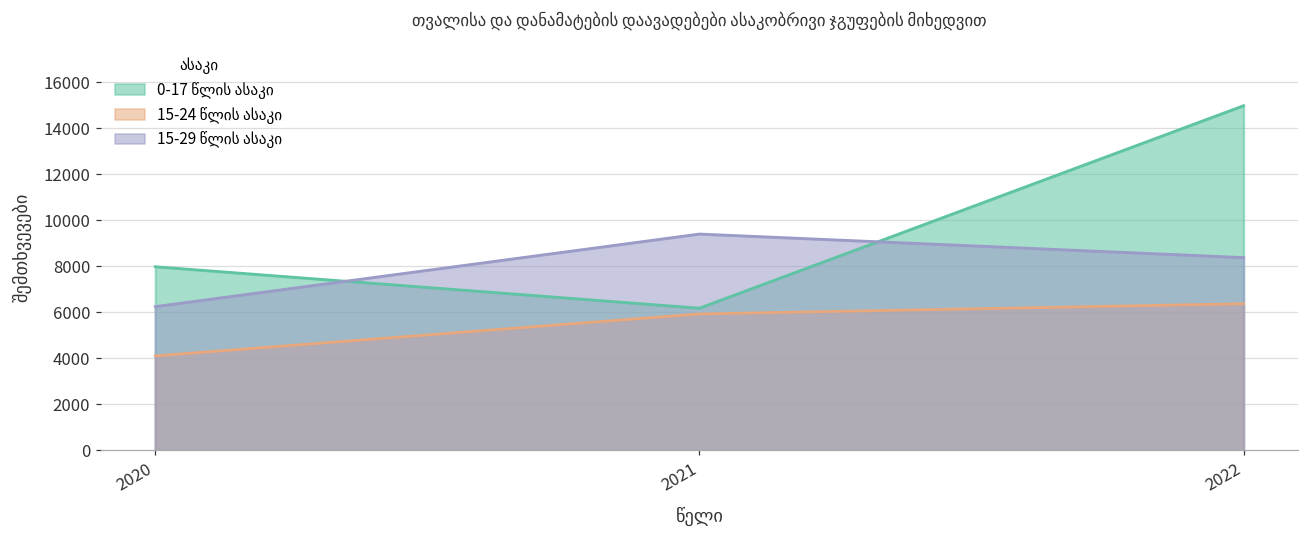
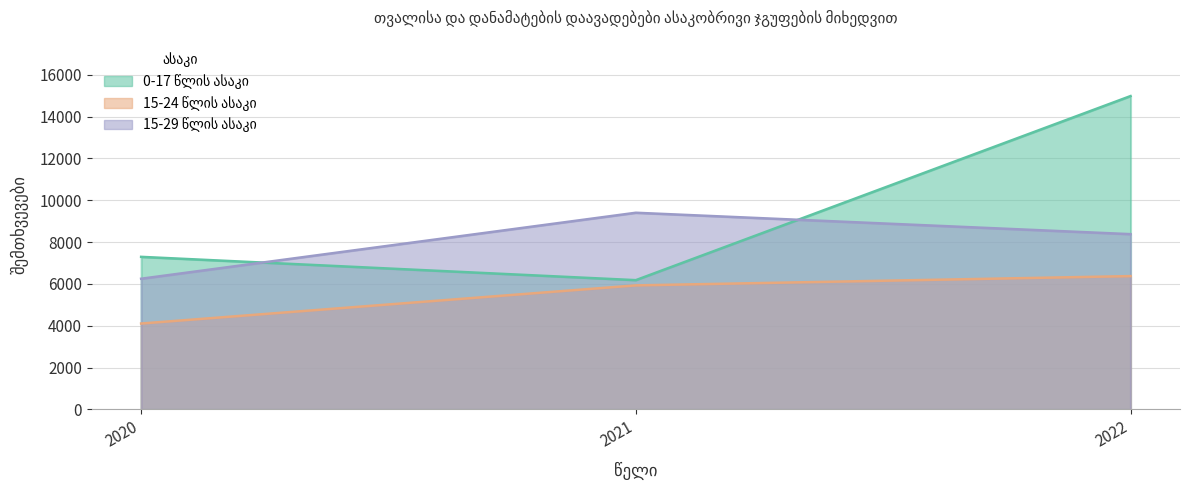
0-17 წლის ასაკი, 2020: 8000 -> 7300
